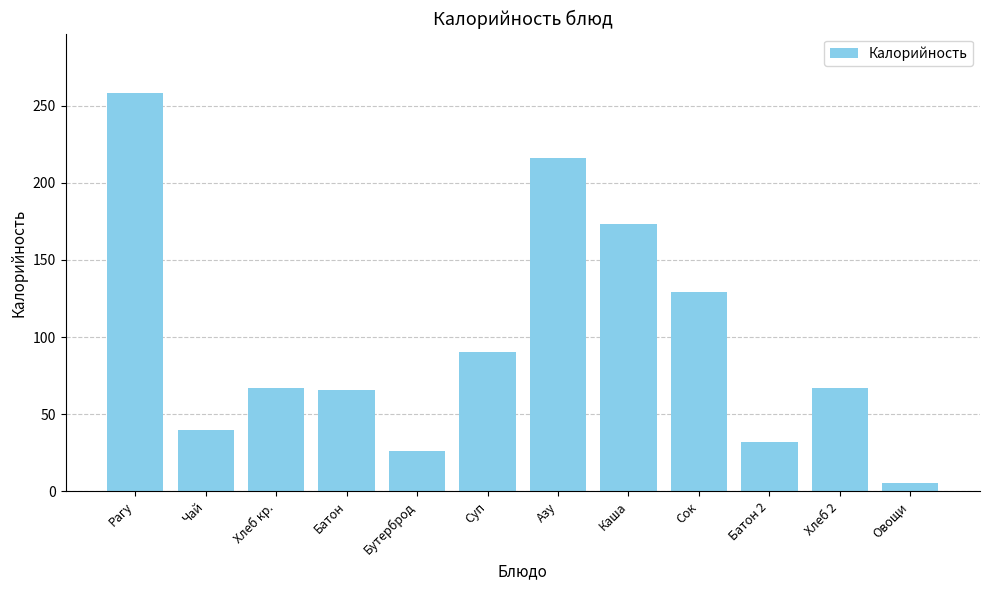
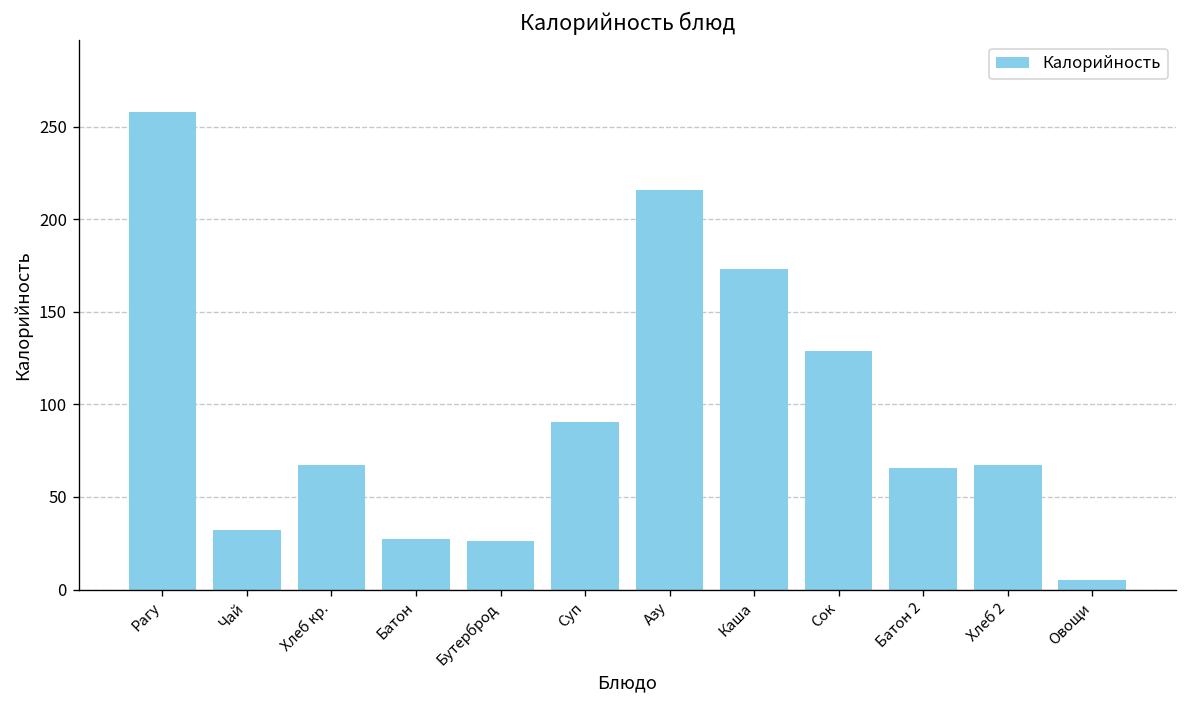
Чай: 40 -> 32
Батон: 66 -> 27
Батон 2: 32 -> 66
